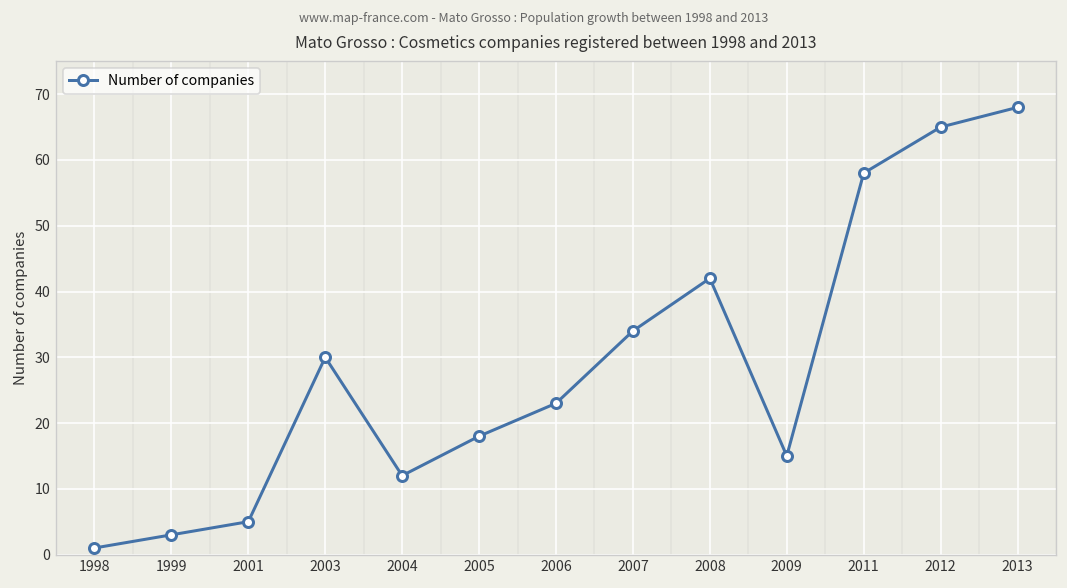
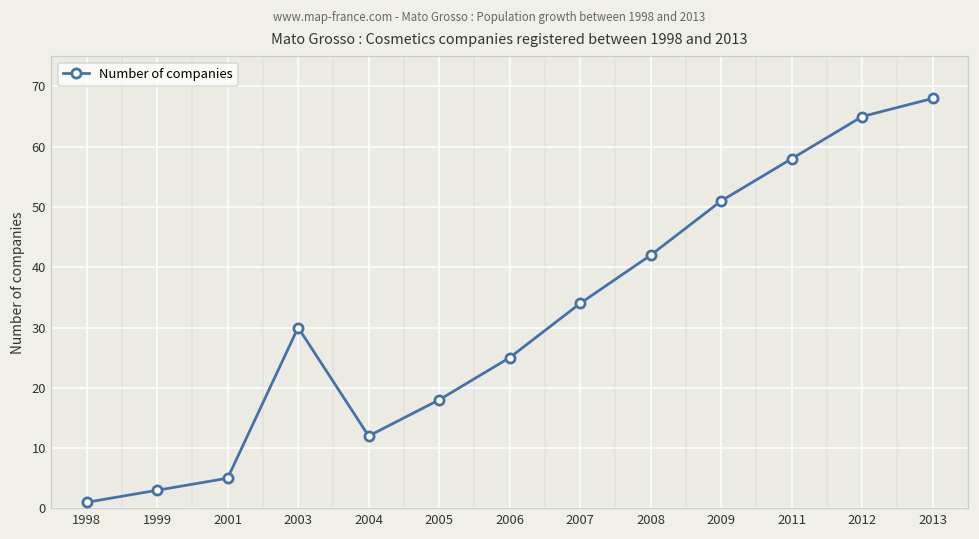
2006: 23 -> 25
2009: 15 -> 51
